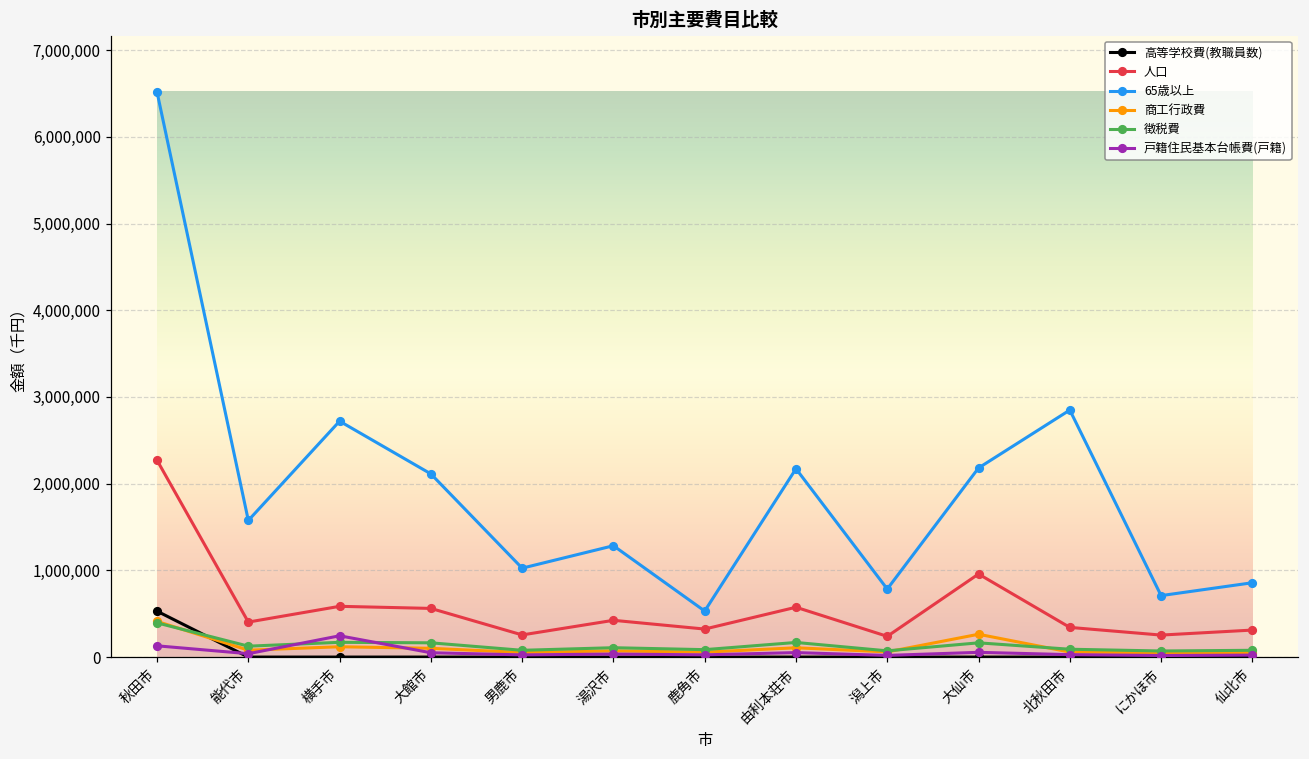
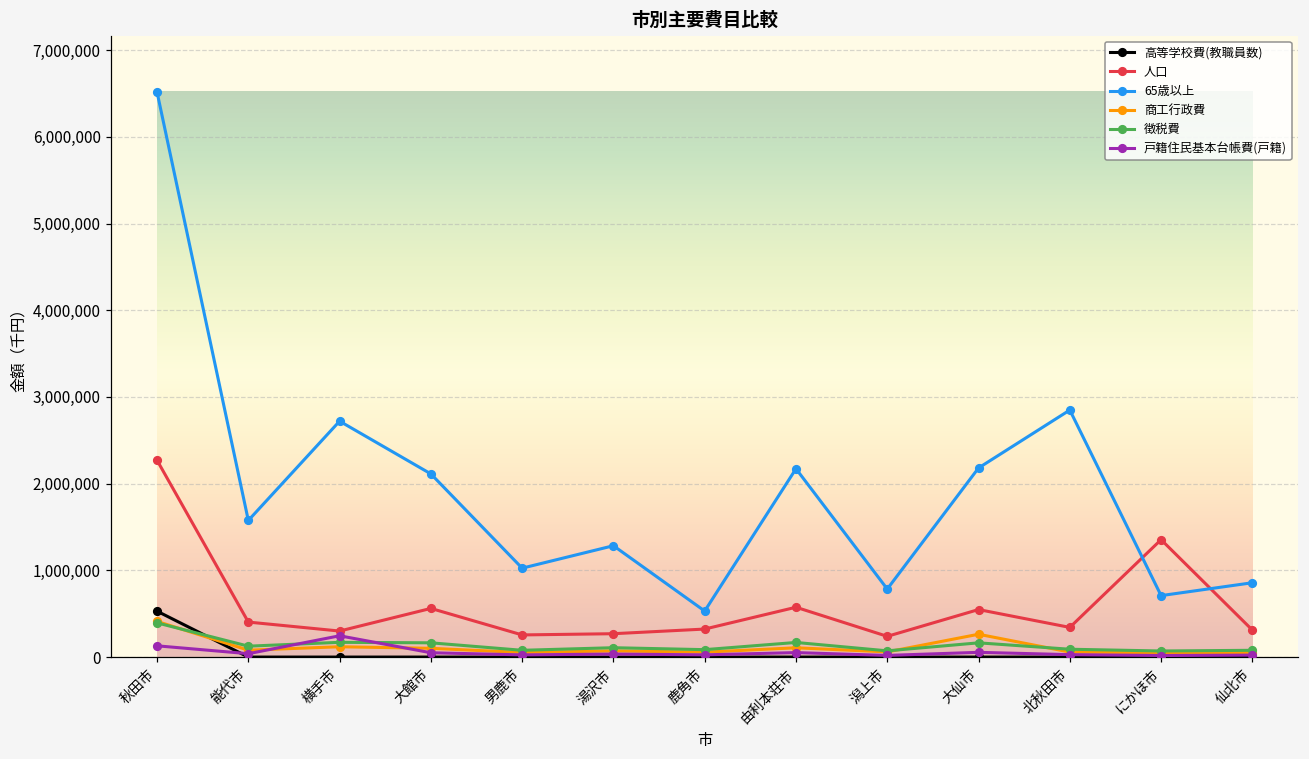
人口, 横手市: 600,000 -> 300,000
人口, 湯沢市: 400,000 -> 300,000
人口, 大仙市: 1,000,000 -> 500,000
人口, にかほ市: 300,000 -> 1,400,000
